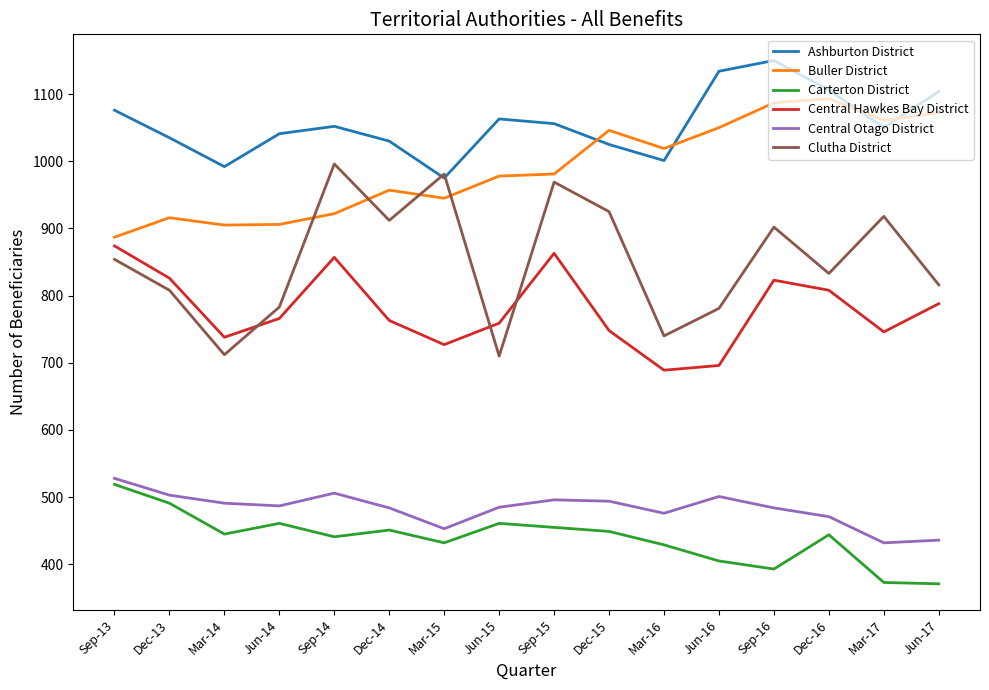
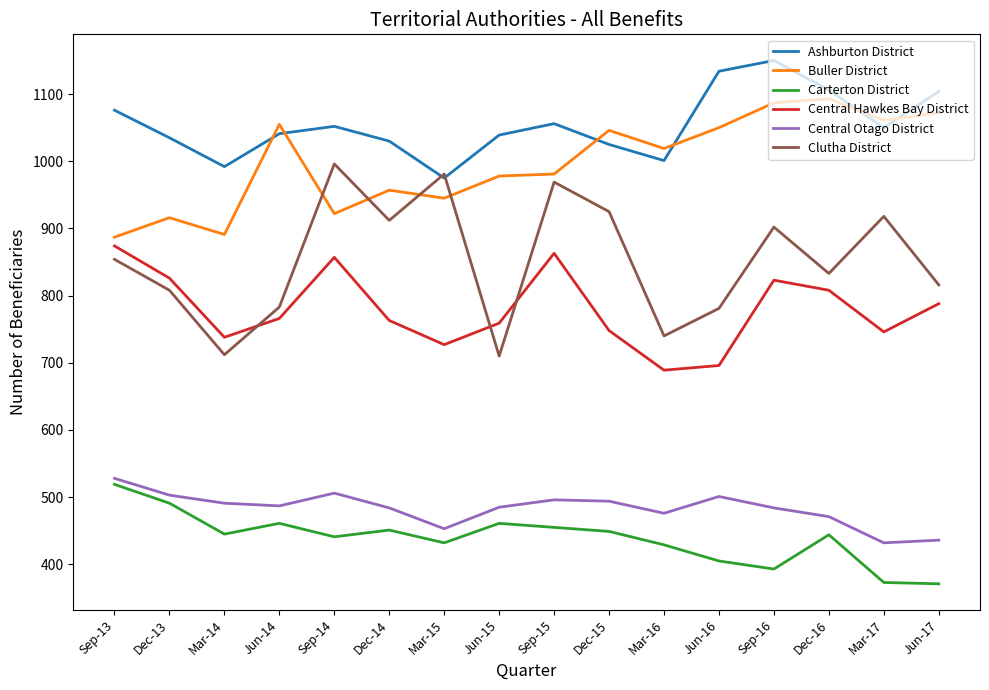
Buller District, Mar-14: 910 -> 890
Buller District, Jun-14: 910 -> 1060
Ashburton District, Jun-15: 1060 -> 1040
